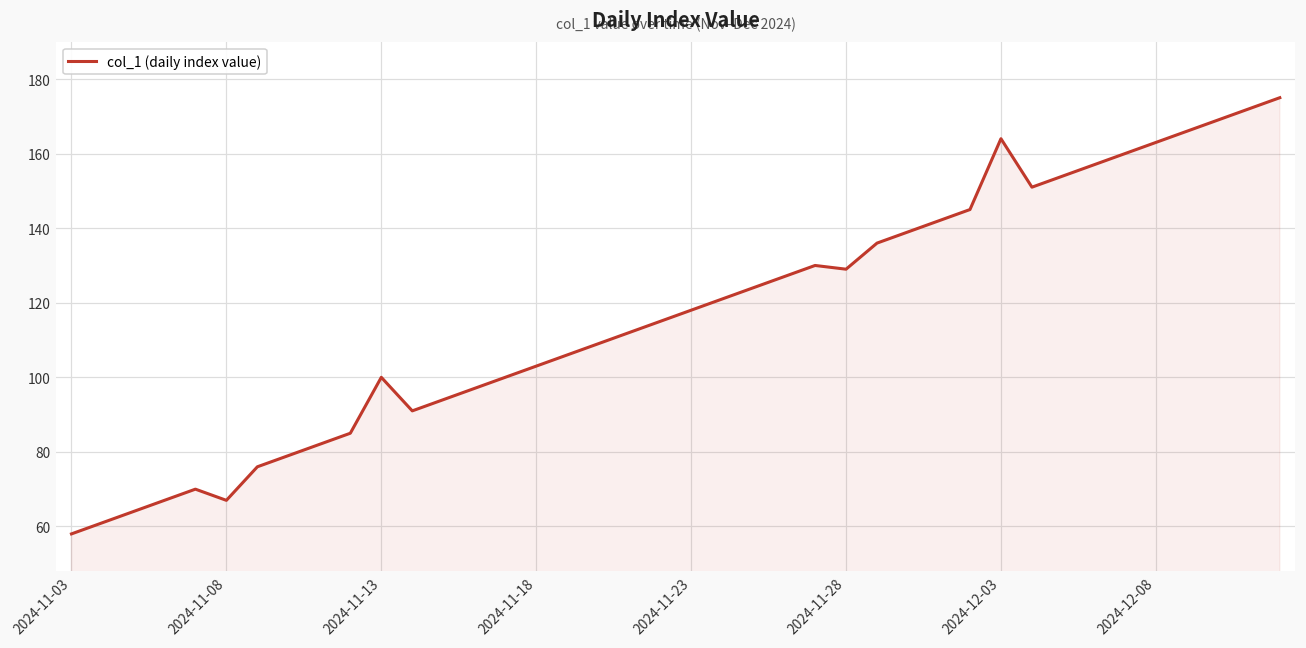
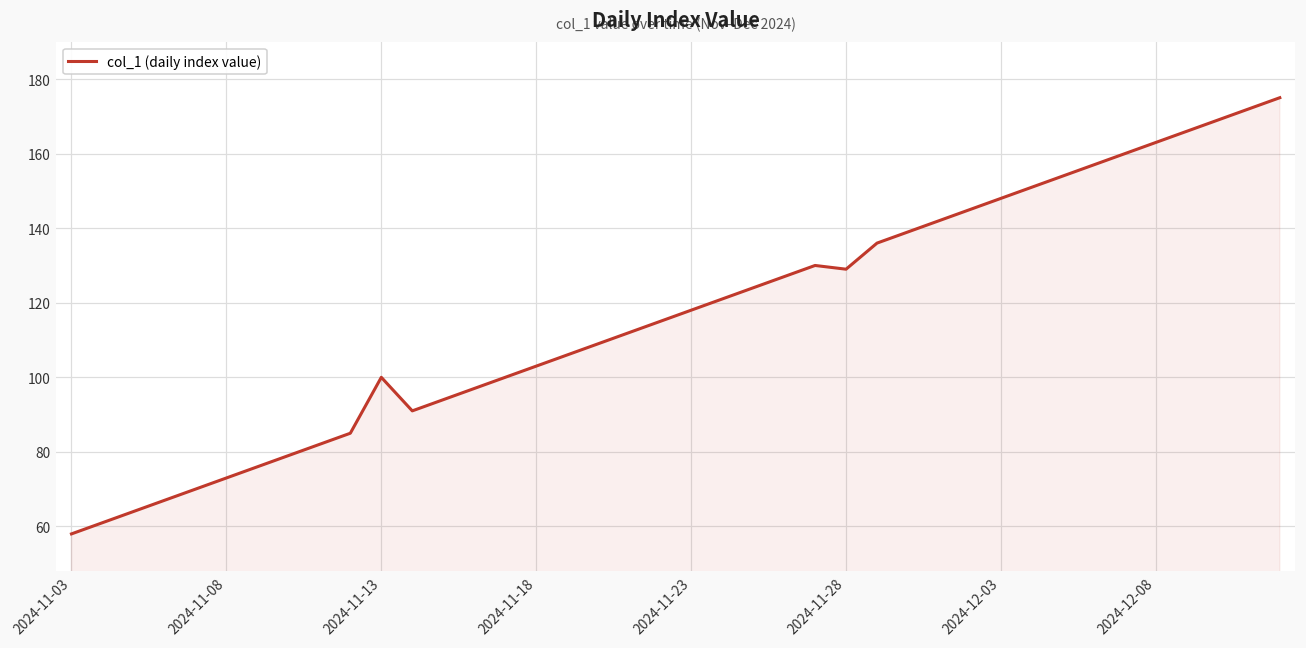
2024-11-08: 67 -> 73
2024-12-03: 164 -> 148
